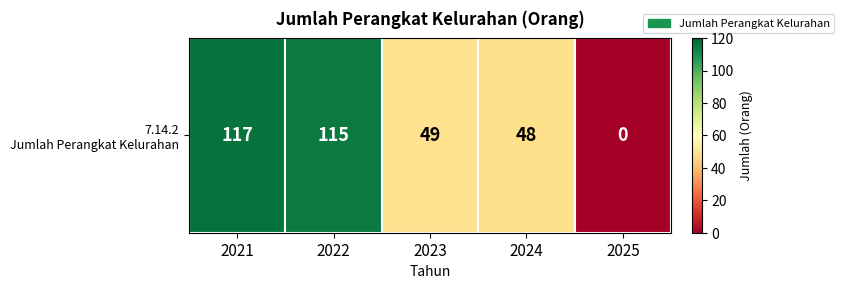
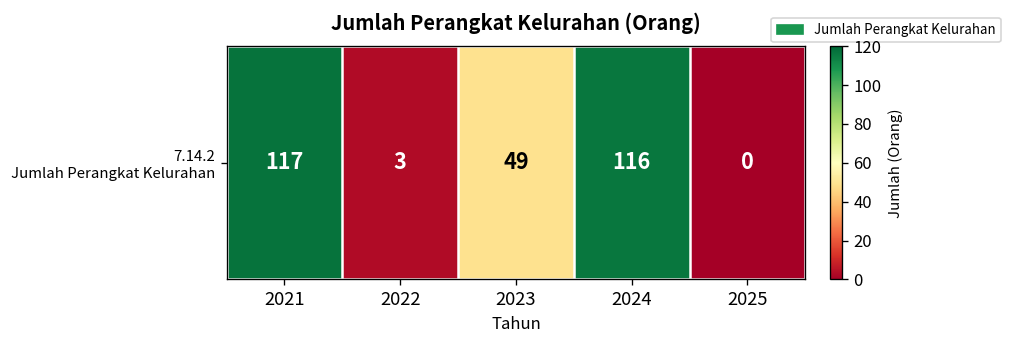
7.14.2 Jumlah Perangkat Kelurahan, 2022: 115 -> 3
7.14.2 Jumlah Perangkat Kelurahan, 2024: 48 -> 116
